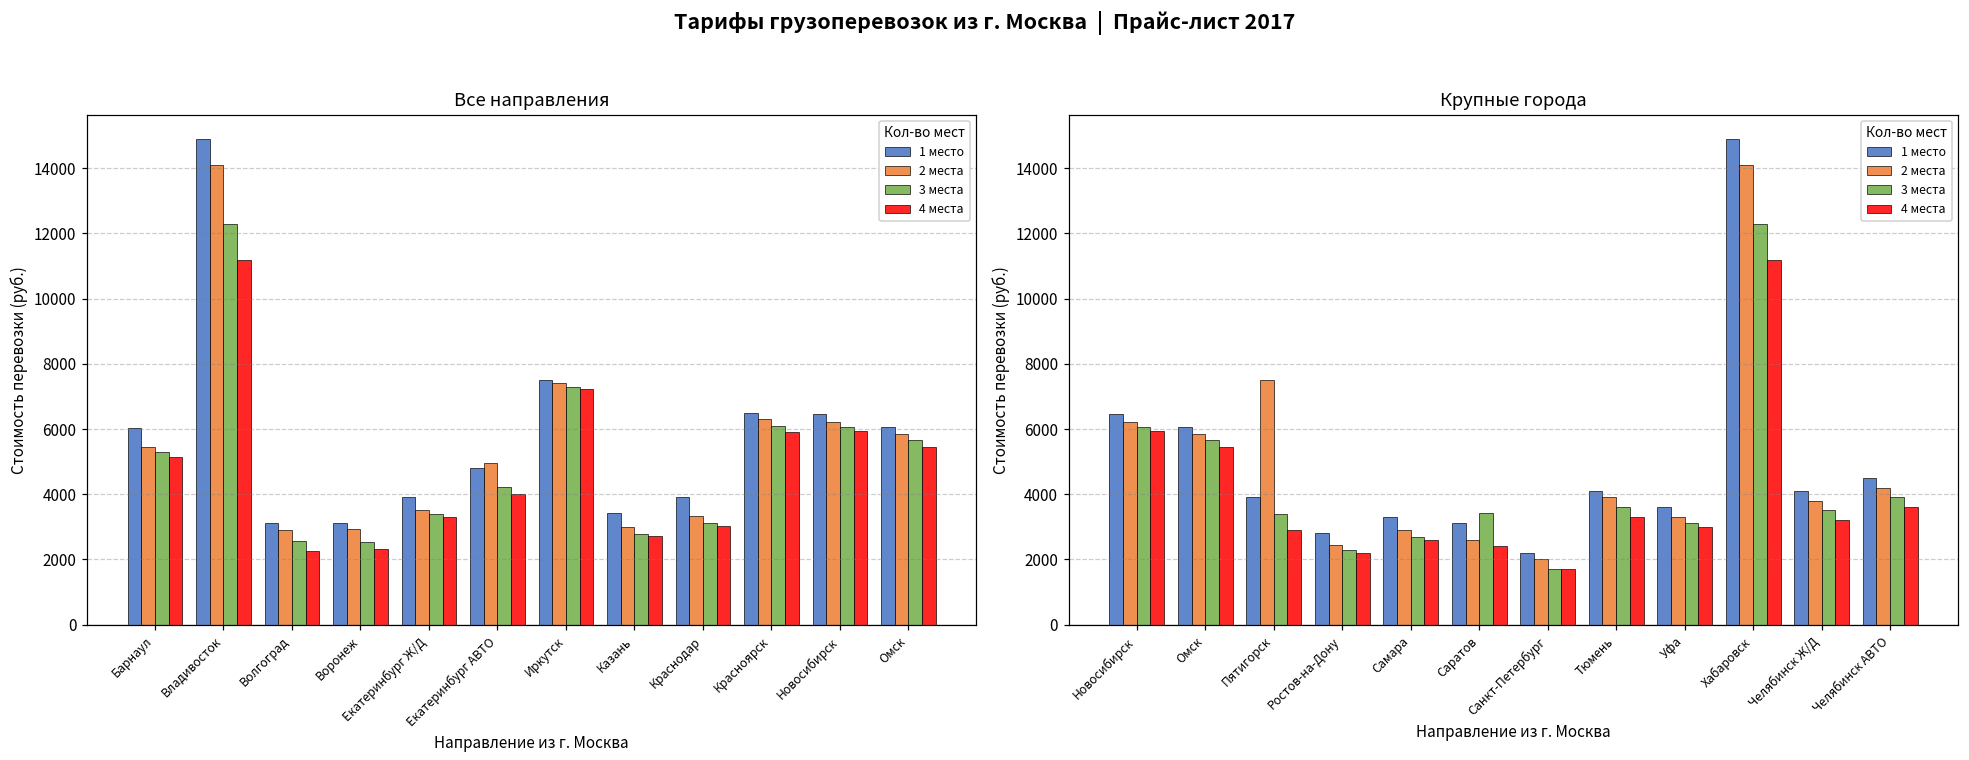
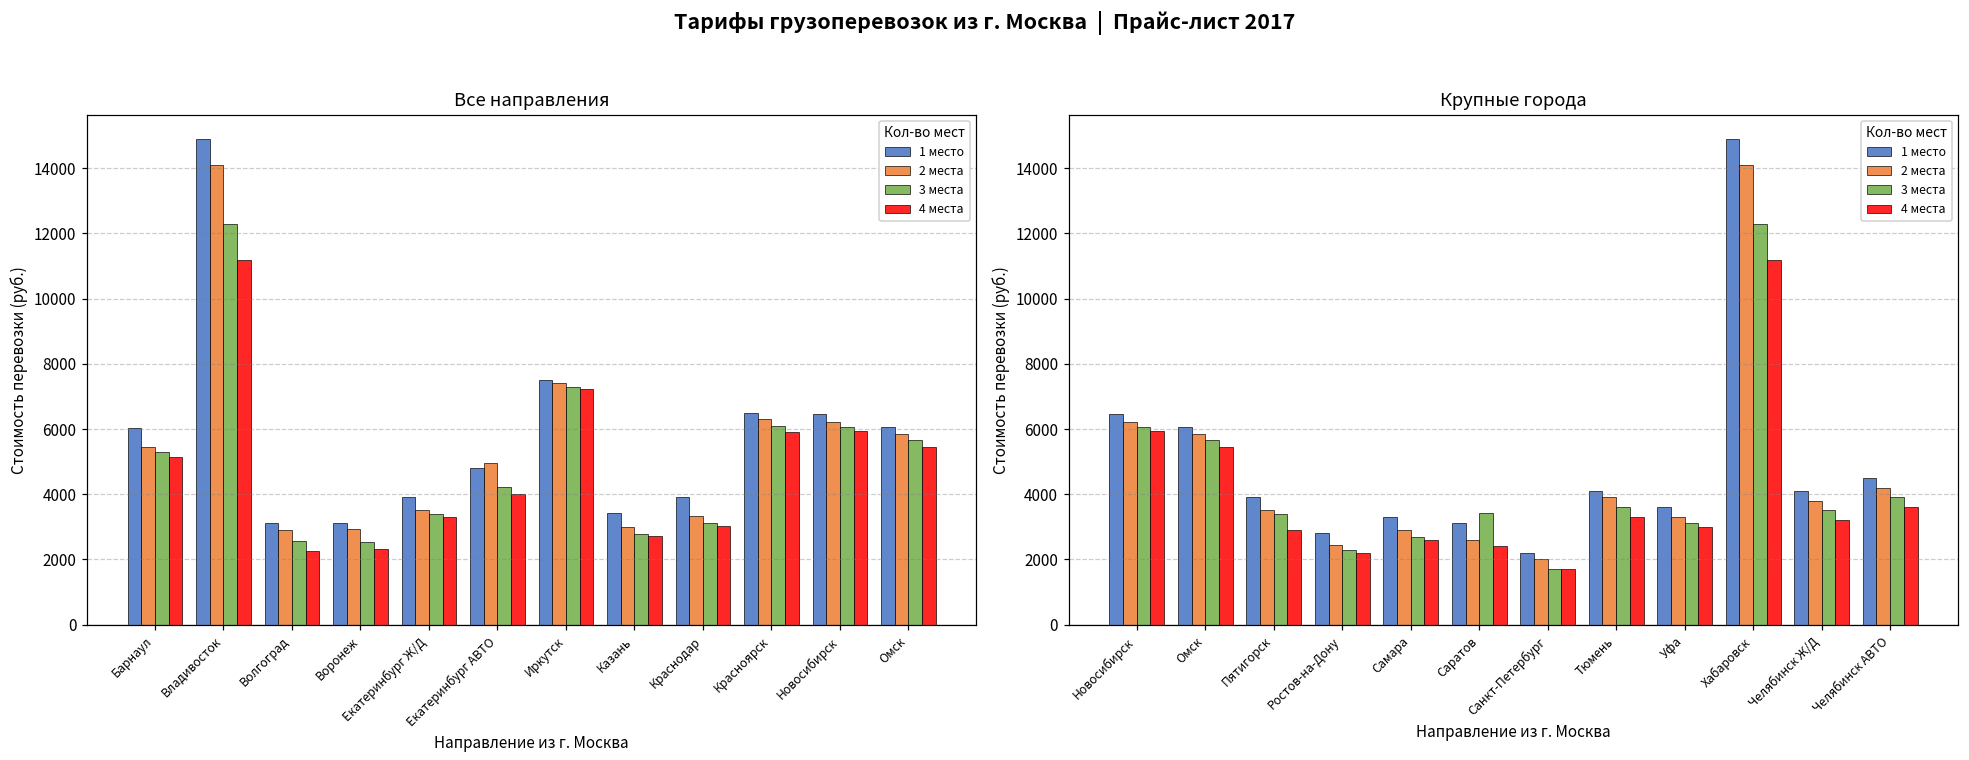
Крупные города, 2 места, Пятигорск: 7500 -> 3500
